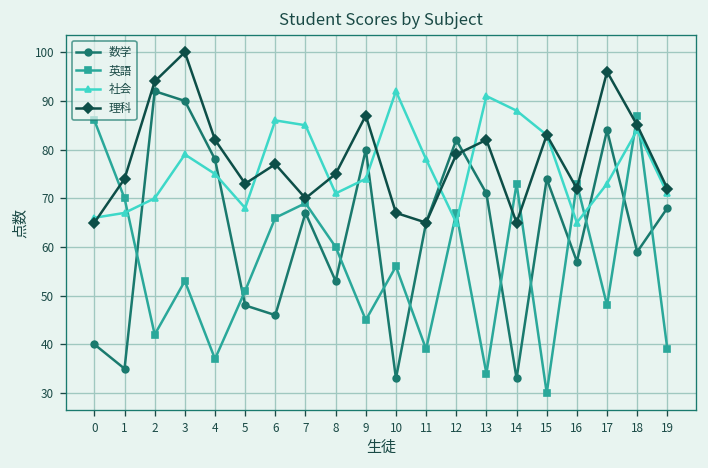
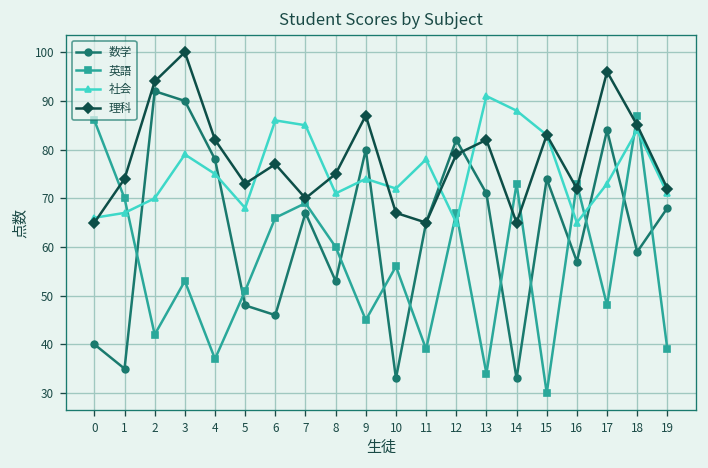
社会, 10: 92 -> 72
